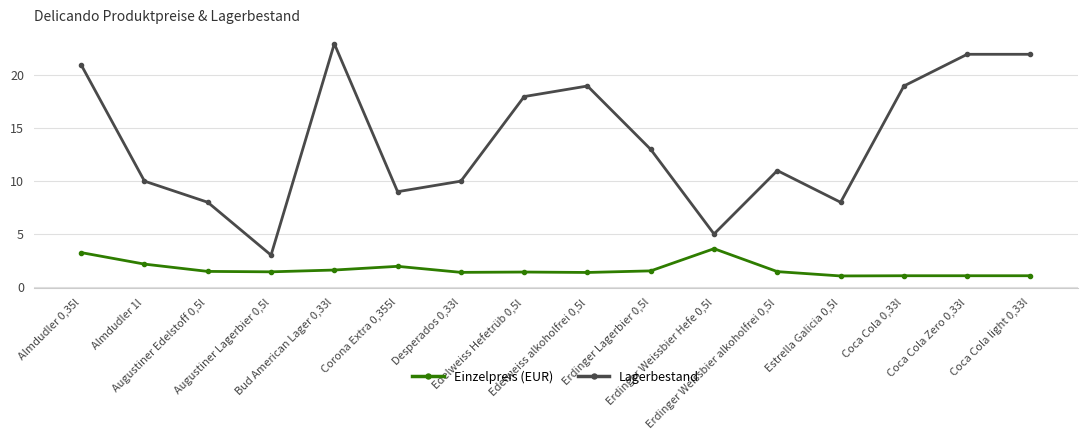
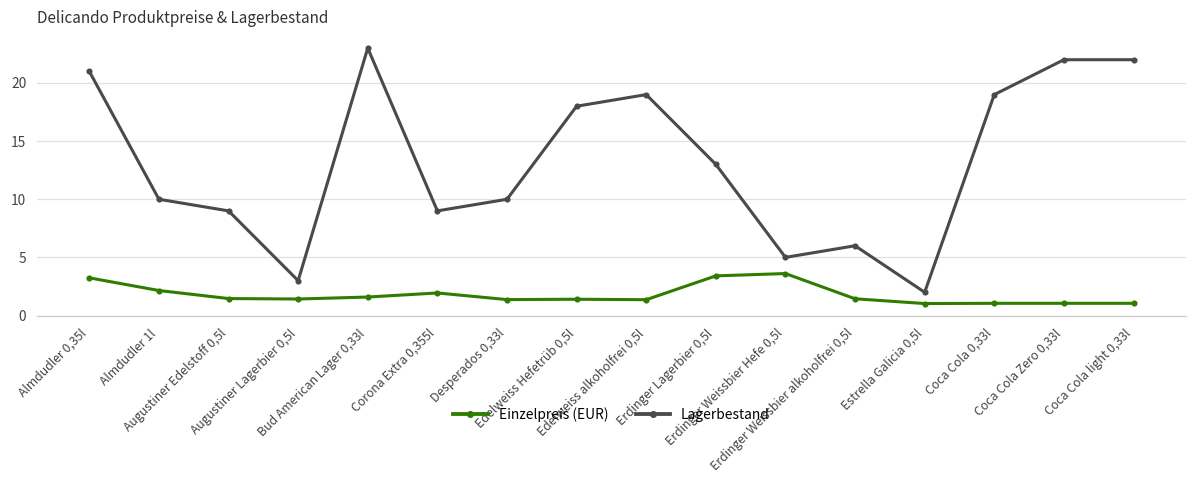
Lagerbestand, Augustiner Edelstoff 0,5l: 8 -> 9
Einzelpreis (EUR), Erdinger Lagerbier 0,5l: 1.5 -> 3.4
Lagerbestand, Erdinger Weissbier alkoholfrei 0,5l: 11 -> 6
Lagerbestand, Estrella Galicia 0,5l: 8 -> 2
